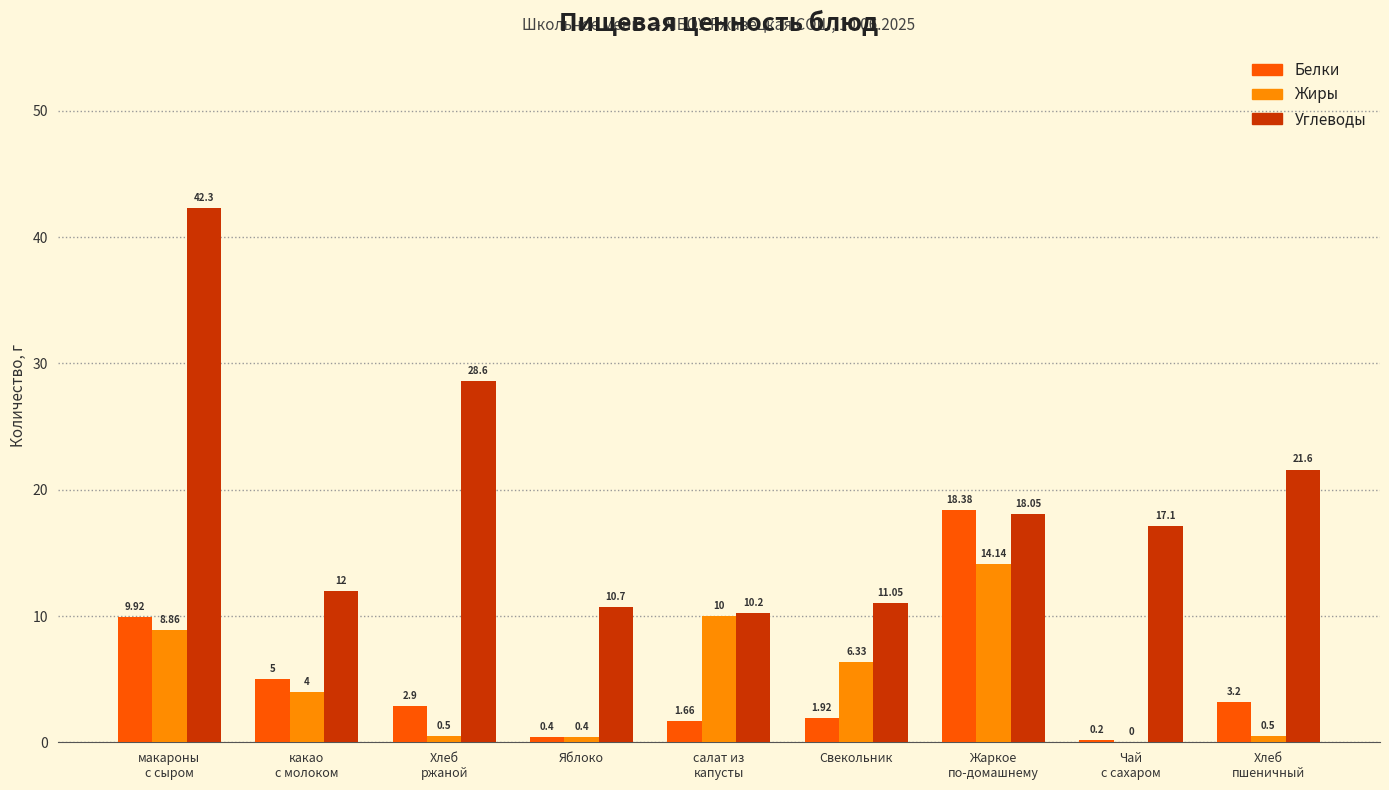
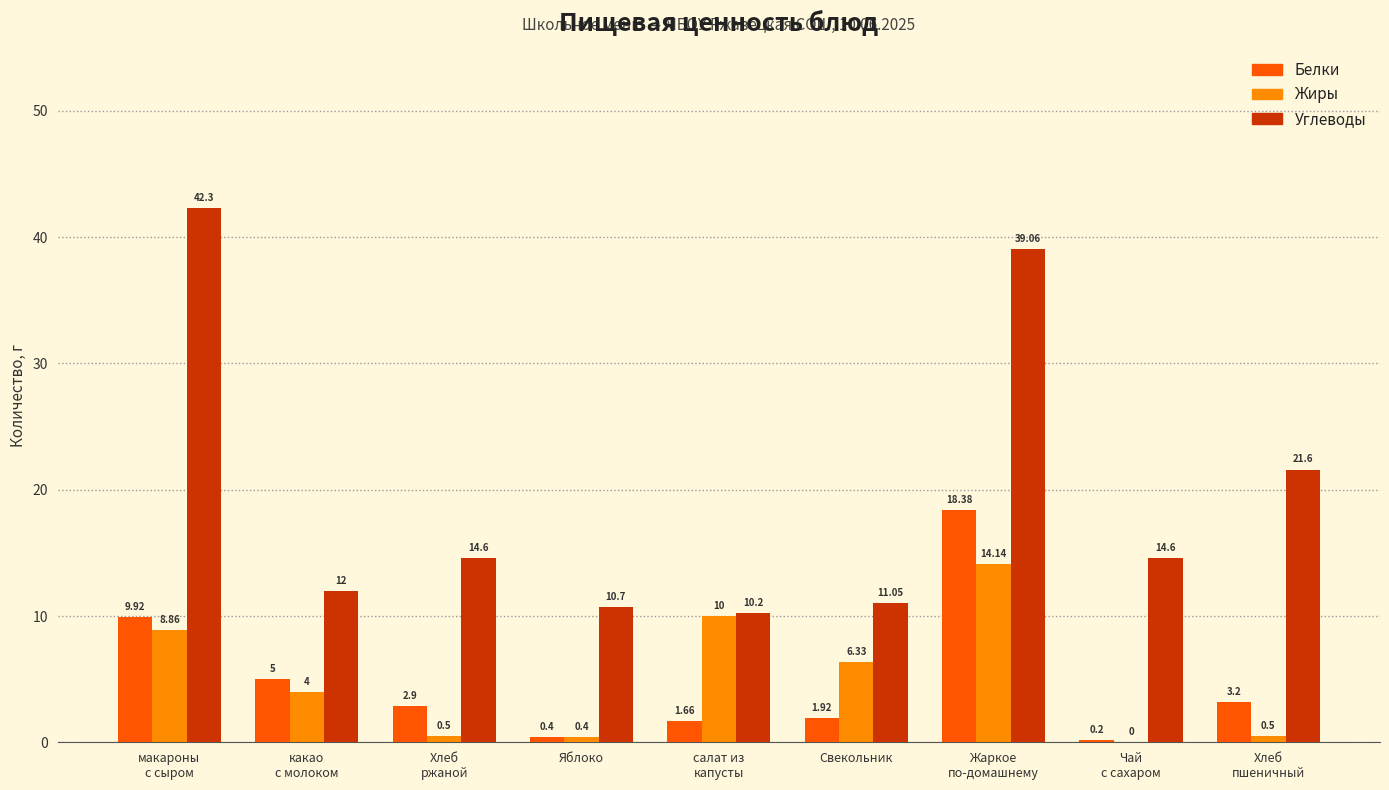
Углеводы, Хлеб ржаной: 28.6 -> 14.6
Углеводы, Жаркое по-домашнему: 18.05 -> 39.06
Углеводы, Чай с сахаром: 17.1 -> 14.6
